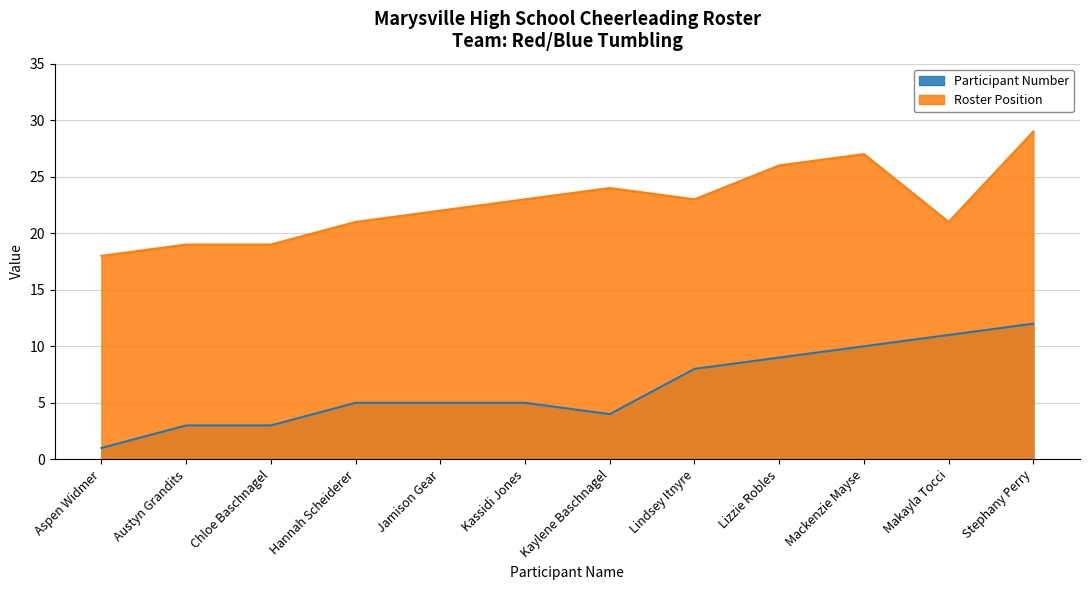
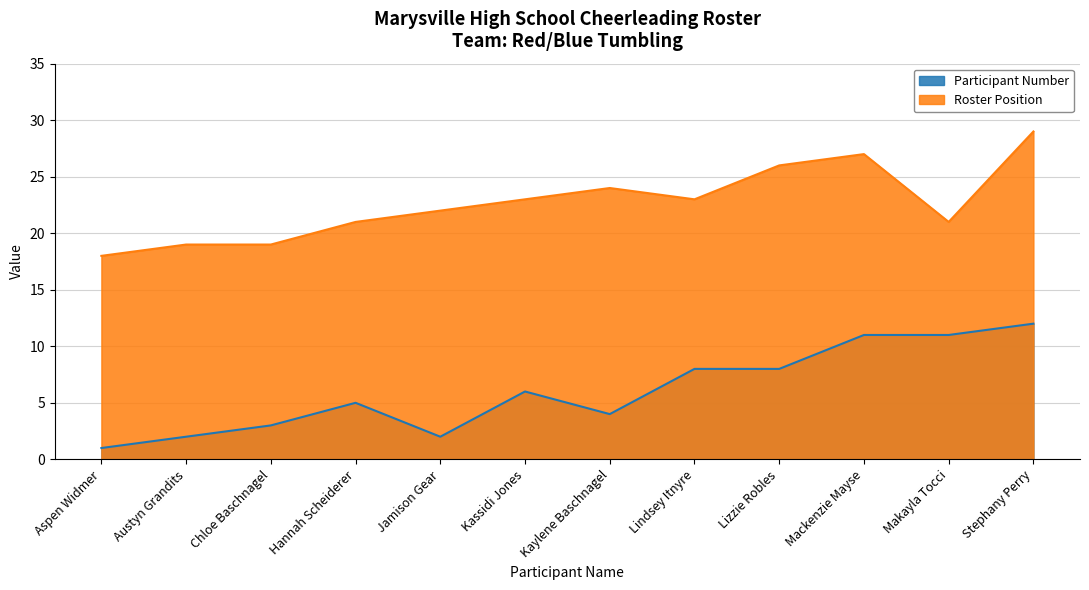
Participant Number, Austyn Grandits: 3 -> 2
Participant Number, Jamison Gear: 5 -> 2
Participant Number, Kassidi Jones: 5 -> 6
Participant Number, Lizzie Robles: 9 -> 8
Participant Number, Mackenzie Mayse: 10 -> 11
